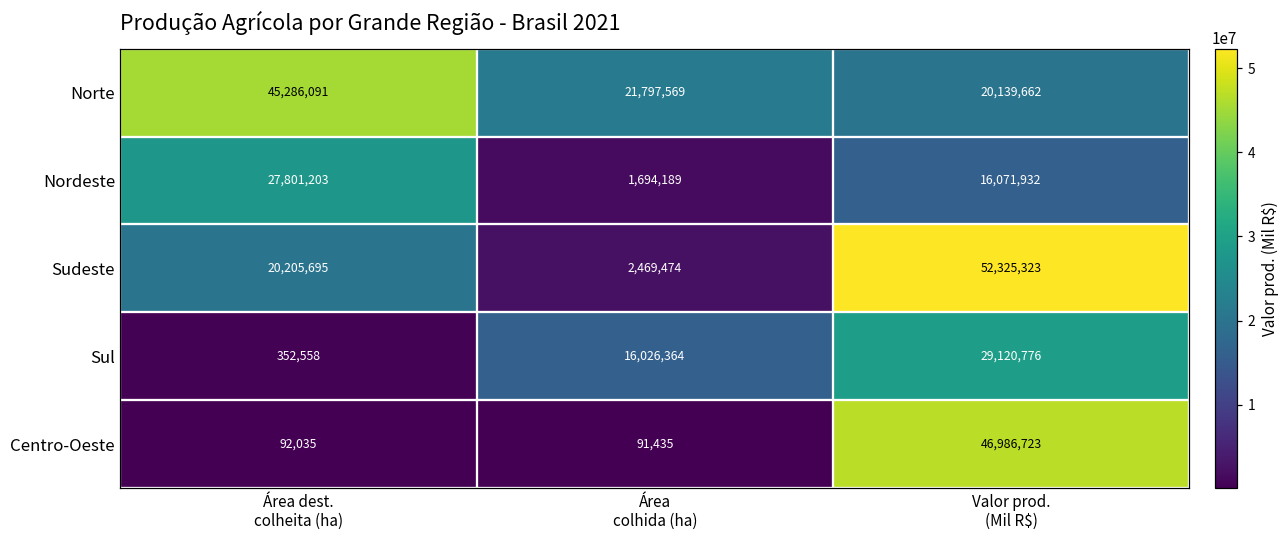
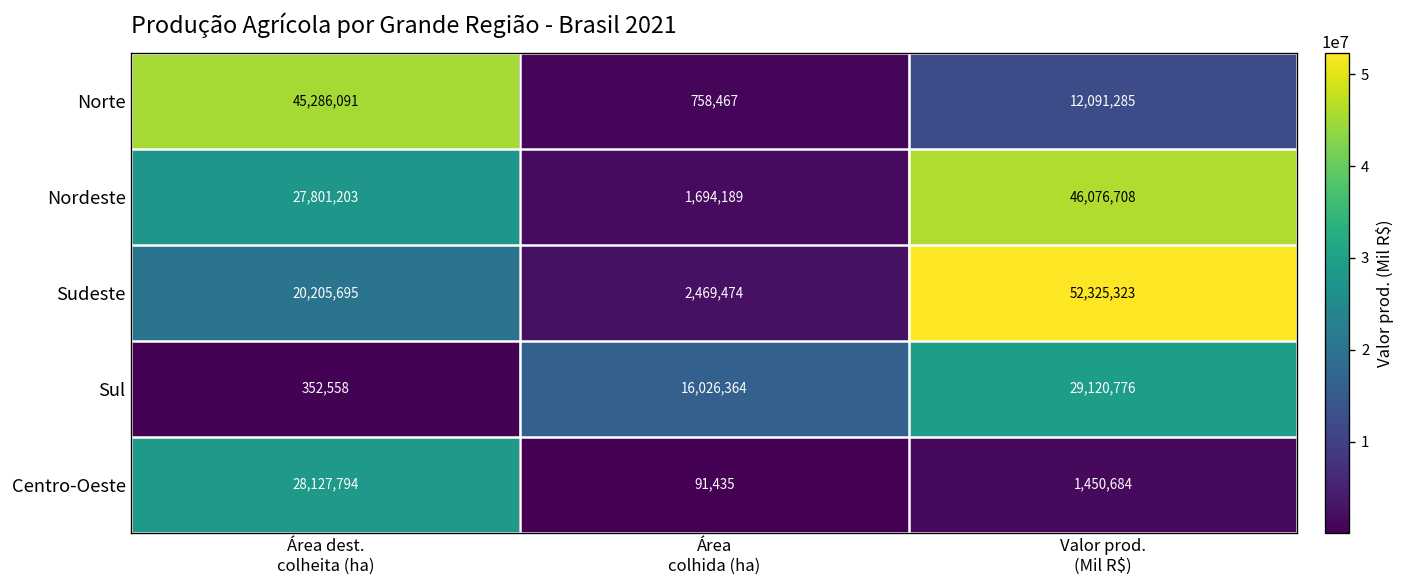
Norte, Área colhida (ha): 21,797,569 -> 758,467
Norte, Valor prod. (Mil R$): 20,139,662 -> 12,091,285
Nordeste, Valor prod. (Mil R$): 16,071,932 -> 46,076,708
Centro-Oeste, Área dest. colheita (ha): 92,035 -> 28,127,794
Centro-Oeste, Valor prod. (Mil R$): 46,986,723 -> 1,450,684
